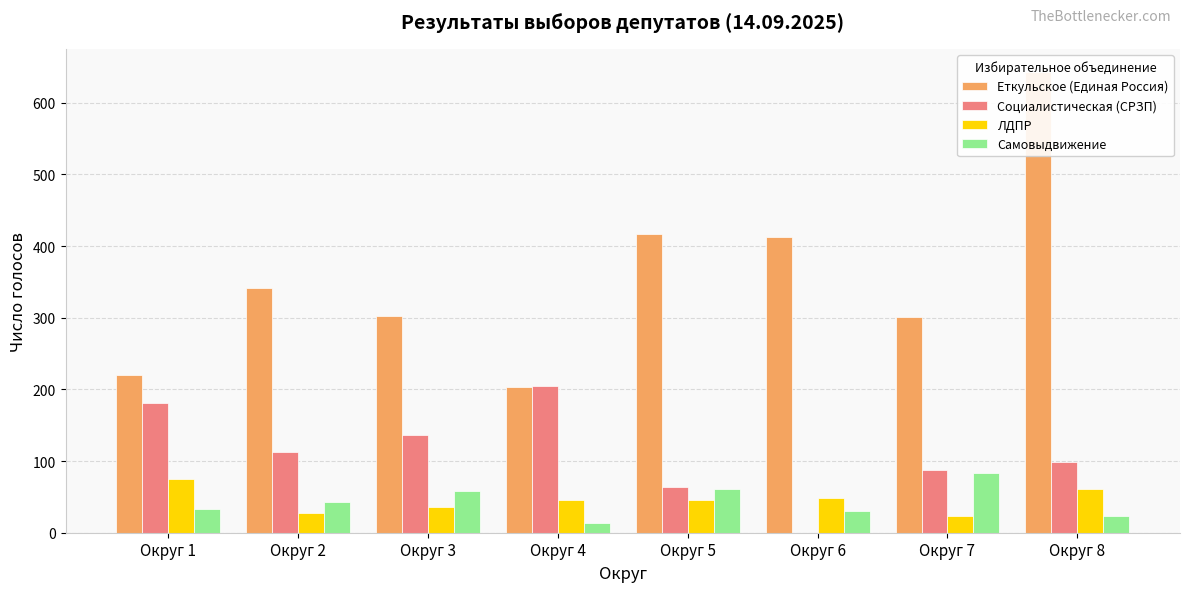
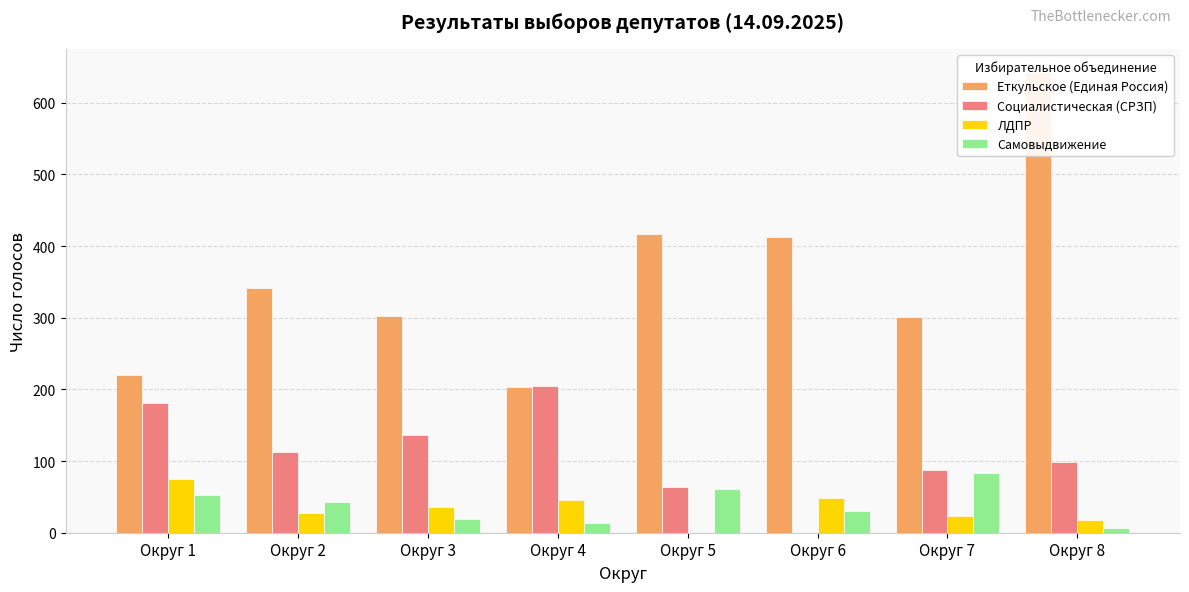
Самовыдвижение, Округ 1: 30 -> 50
Самовыдвижение, Округ 3: 60 -> 20
ЛДПР, Округ 5: 50 -> 0
ЛДПР, Округ 8: 60 -> 20
Самовыдвижение, Округ 8: 20 -> 10
